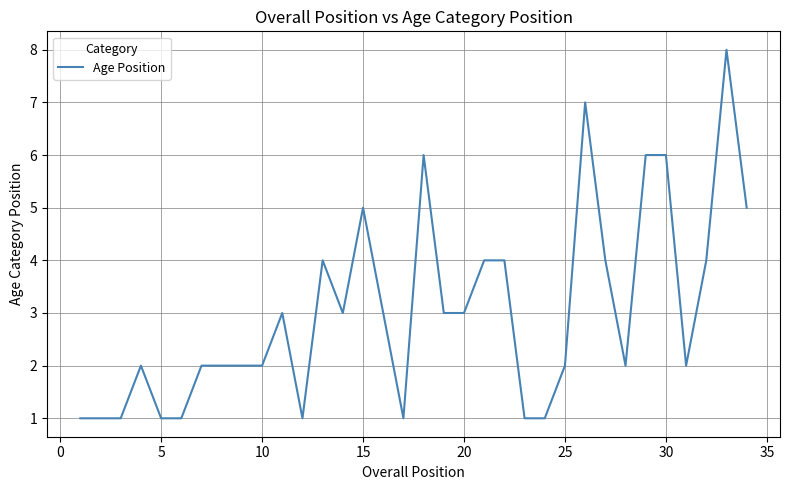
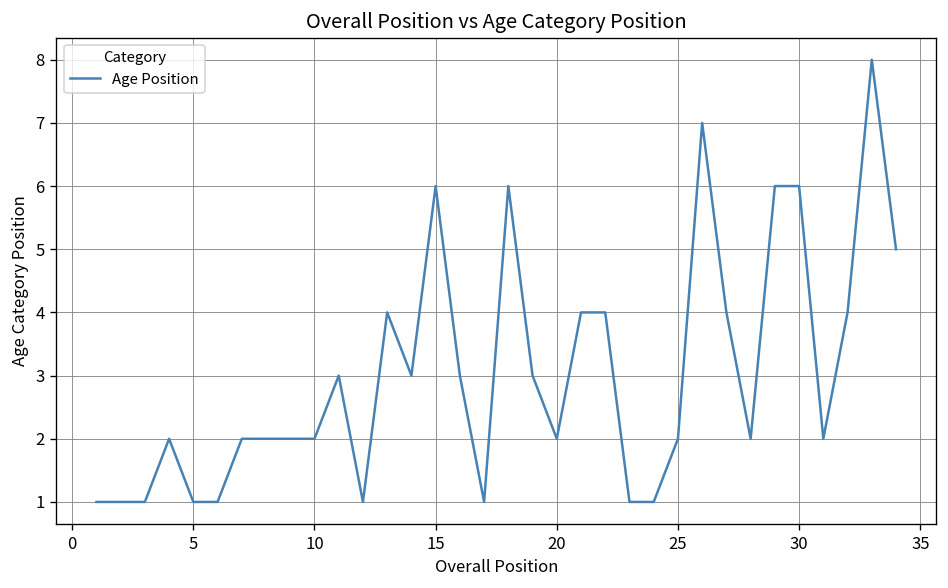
15: 5 -> 6
20: 3 -> 2
